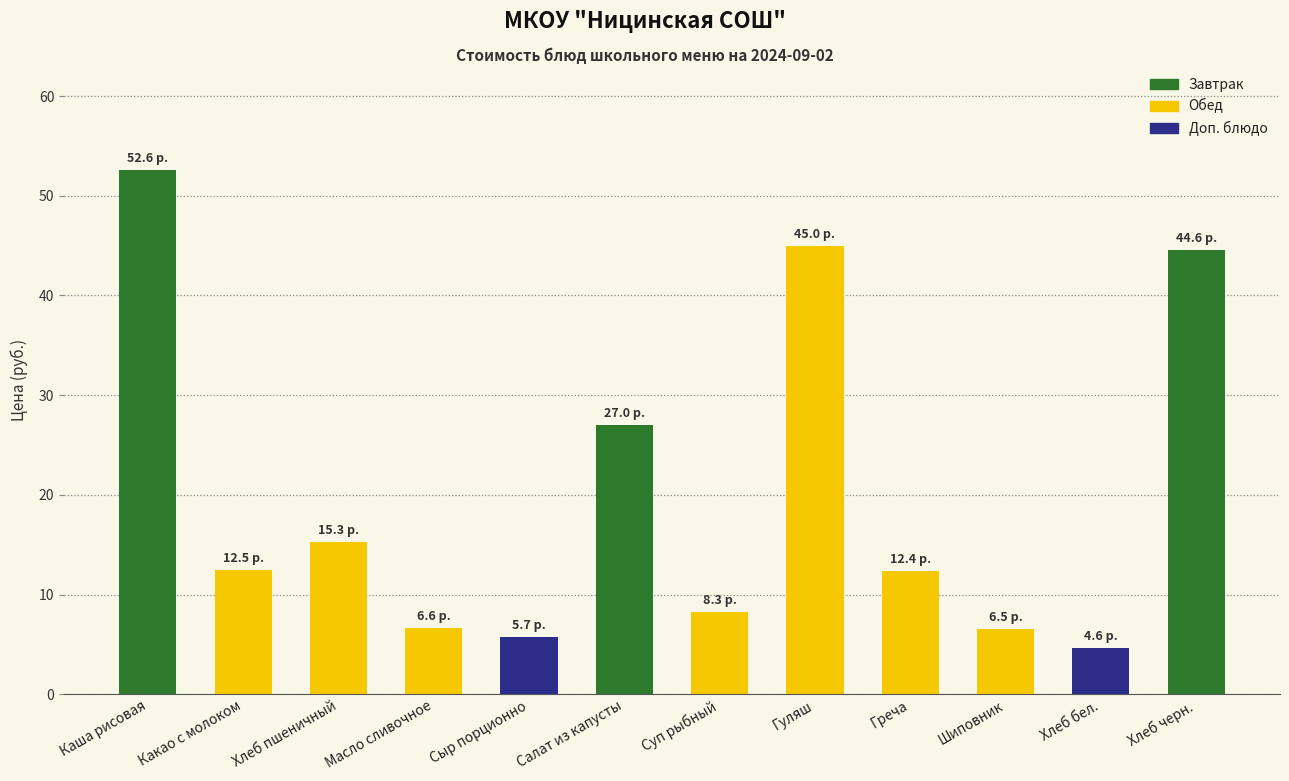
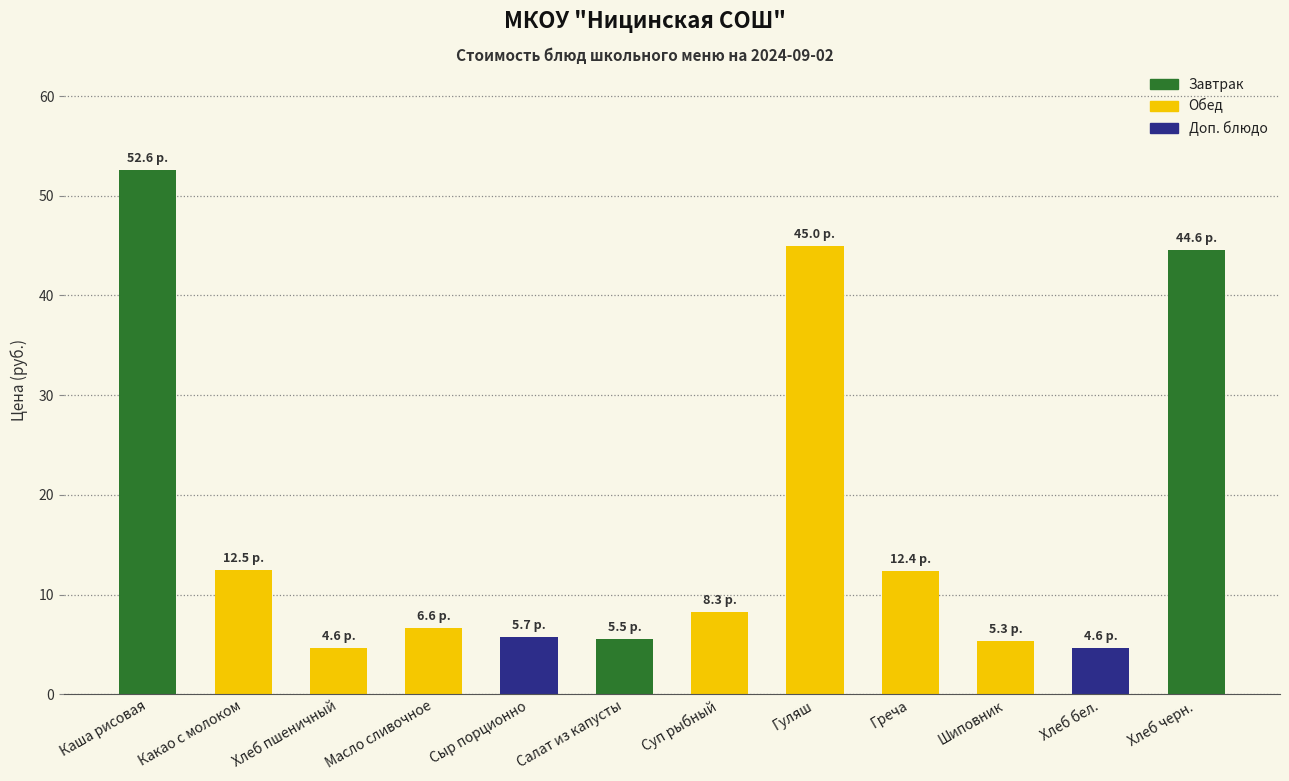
Хлеб пшеничный: 15.3 -> 4.6
Салат из капусты: 27.0 -> 5.5
Шиповник: 6.5 -> 5.3
